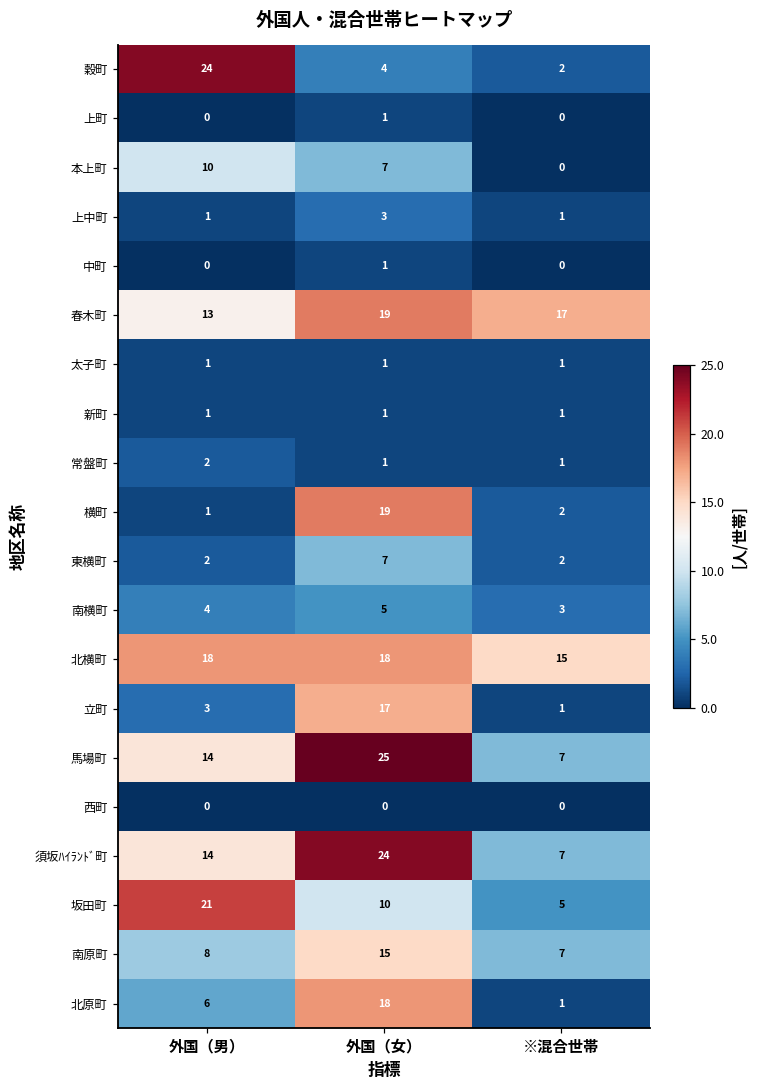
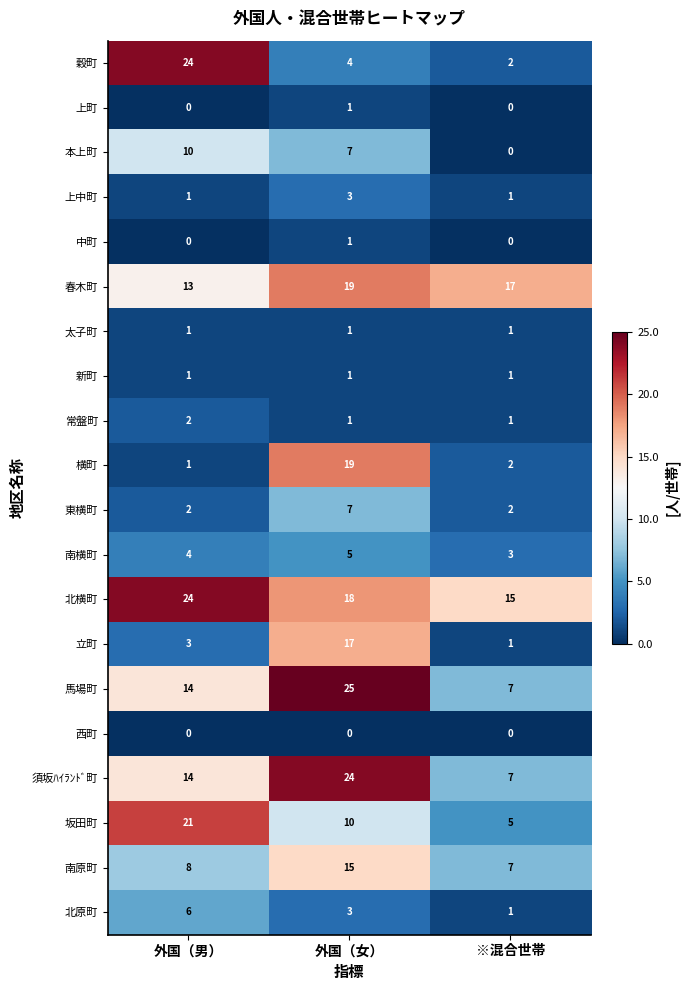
北横町, 外国（男）: 18 -> 24
北原町, 外国（女）: 18 -> 3
